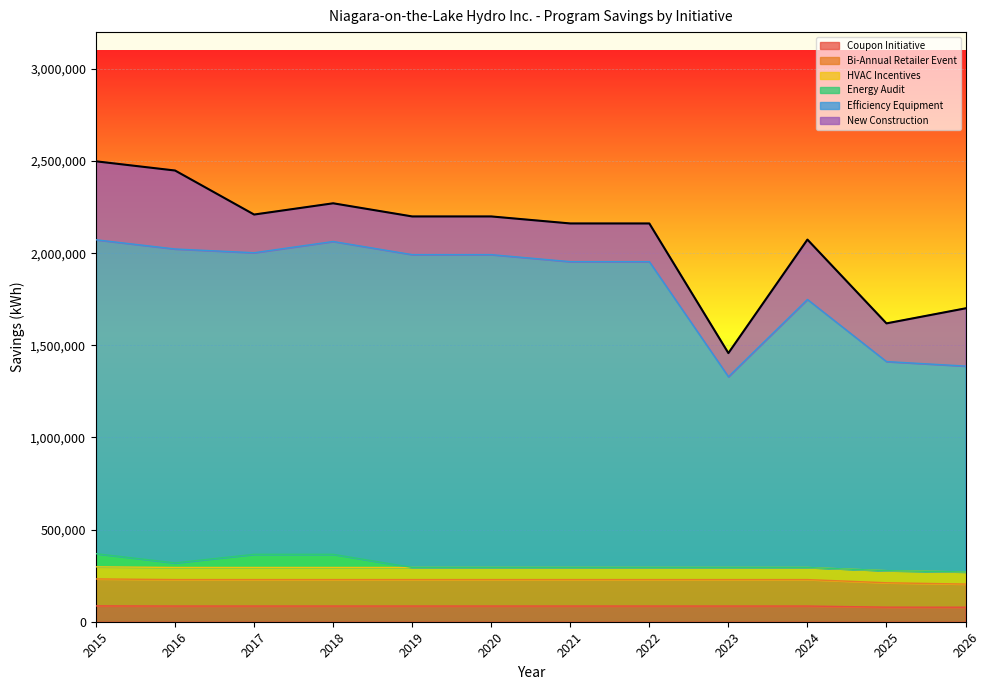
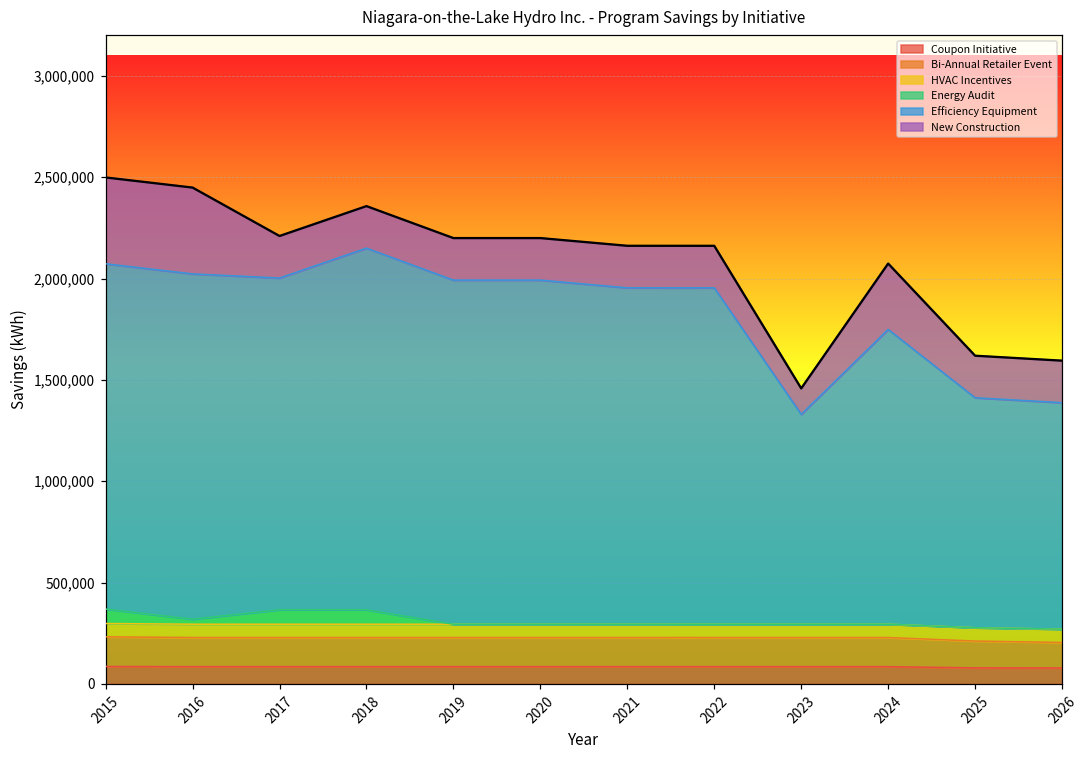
Efficiency Equipment, 2018: 1,700,000 -> 1,780,000
New Construction, 2026: 310,000 -> 210,000
